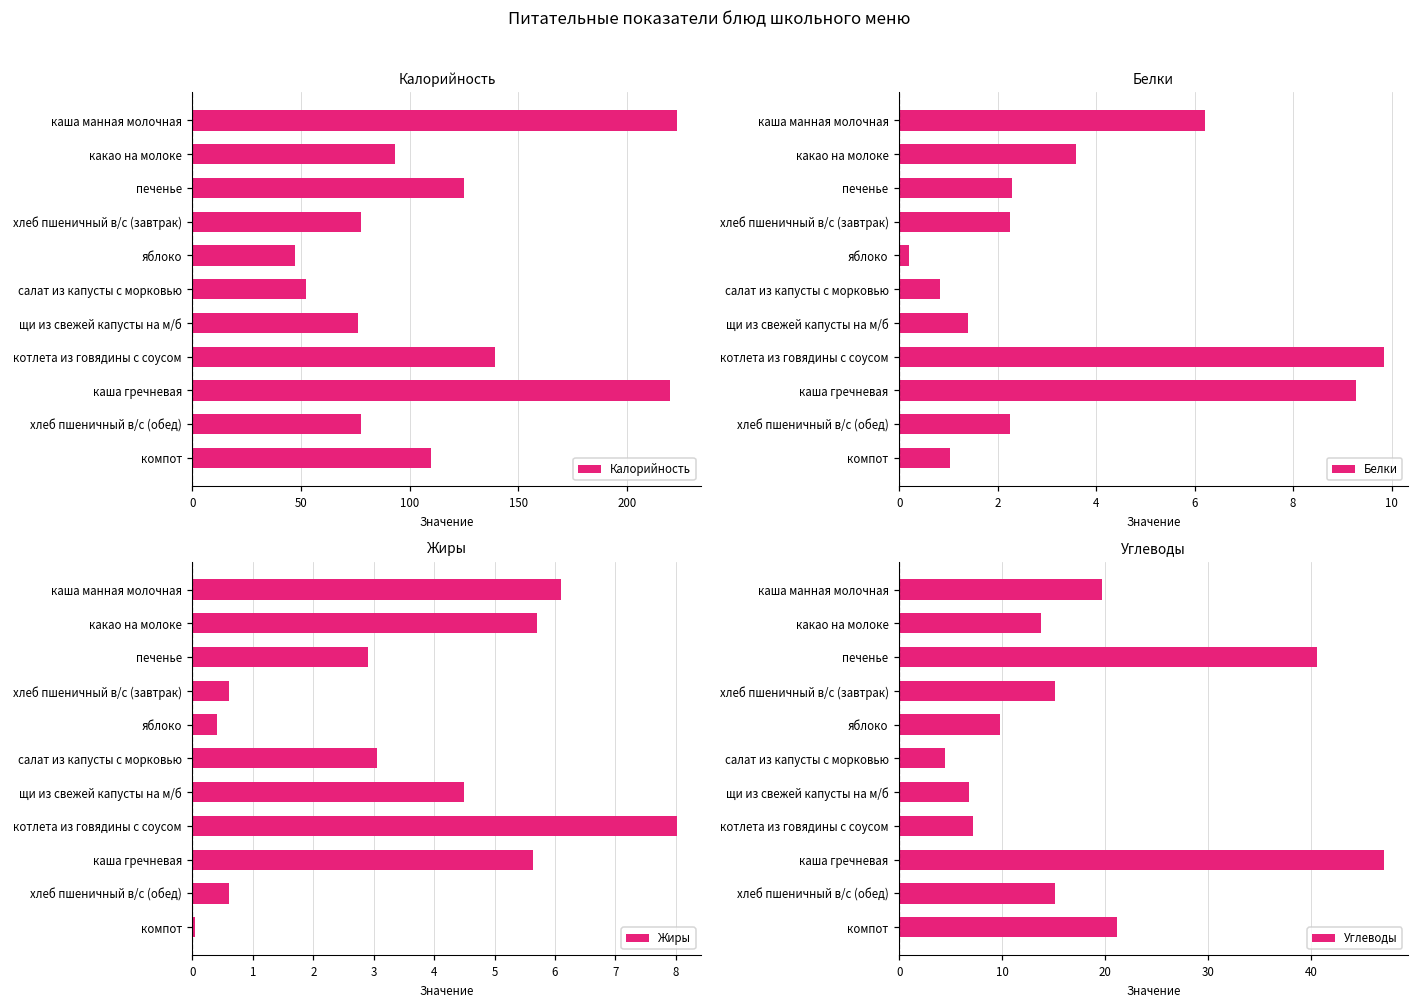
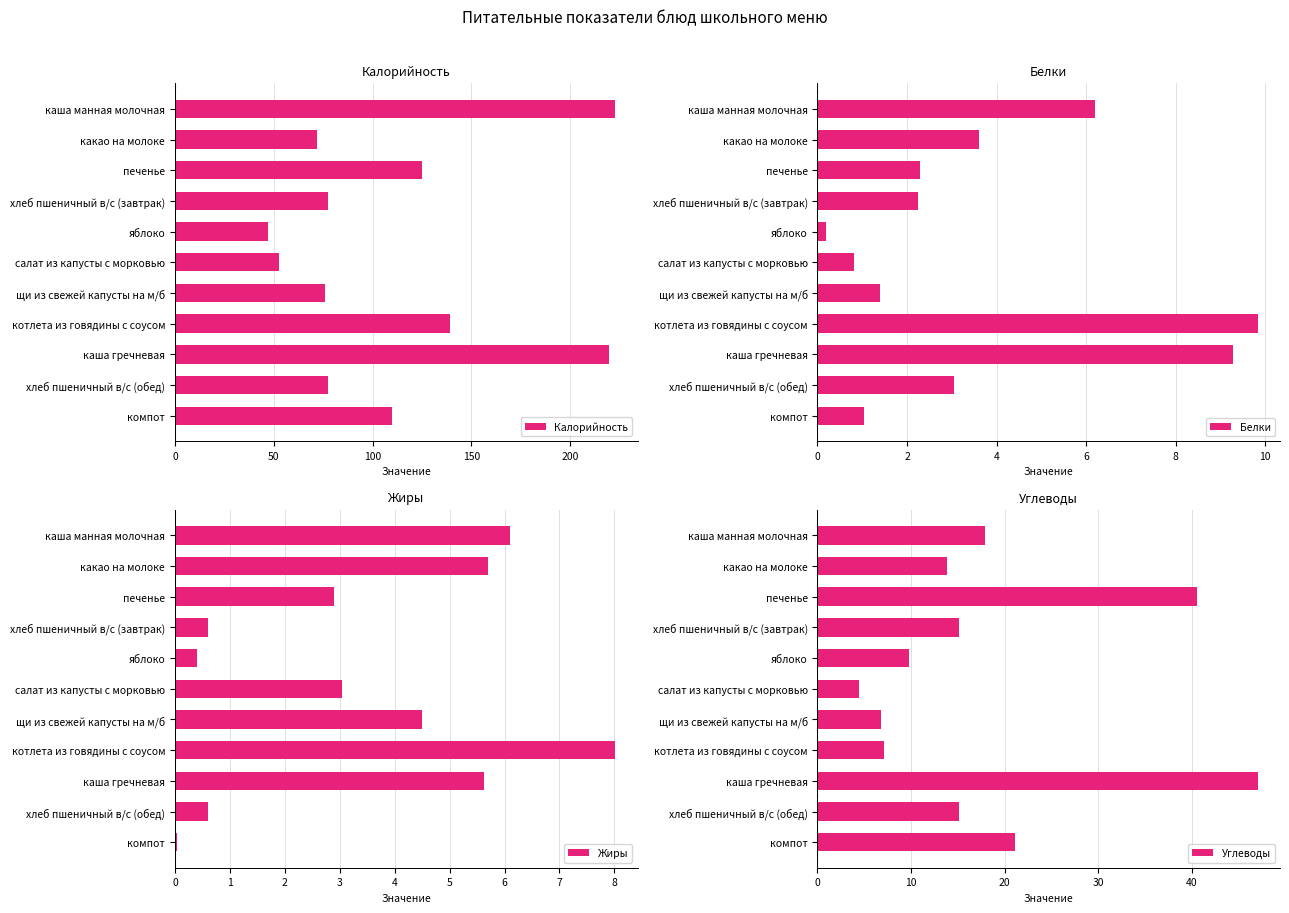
Калорийность, какао на молоке: 93 -> 72
Белки, хлеб пшеничный в/с (обед): 2.3 -> 3.0
Углеводы, каша манная молочная: 20 -> 18
